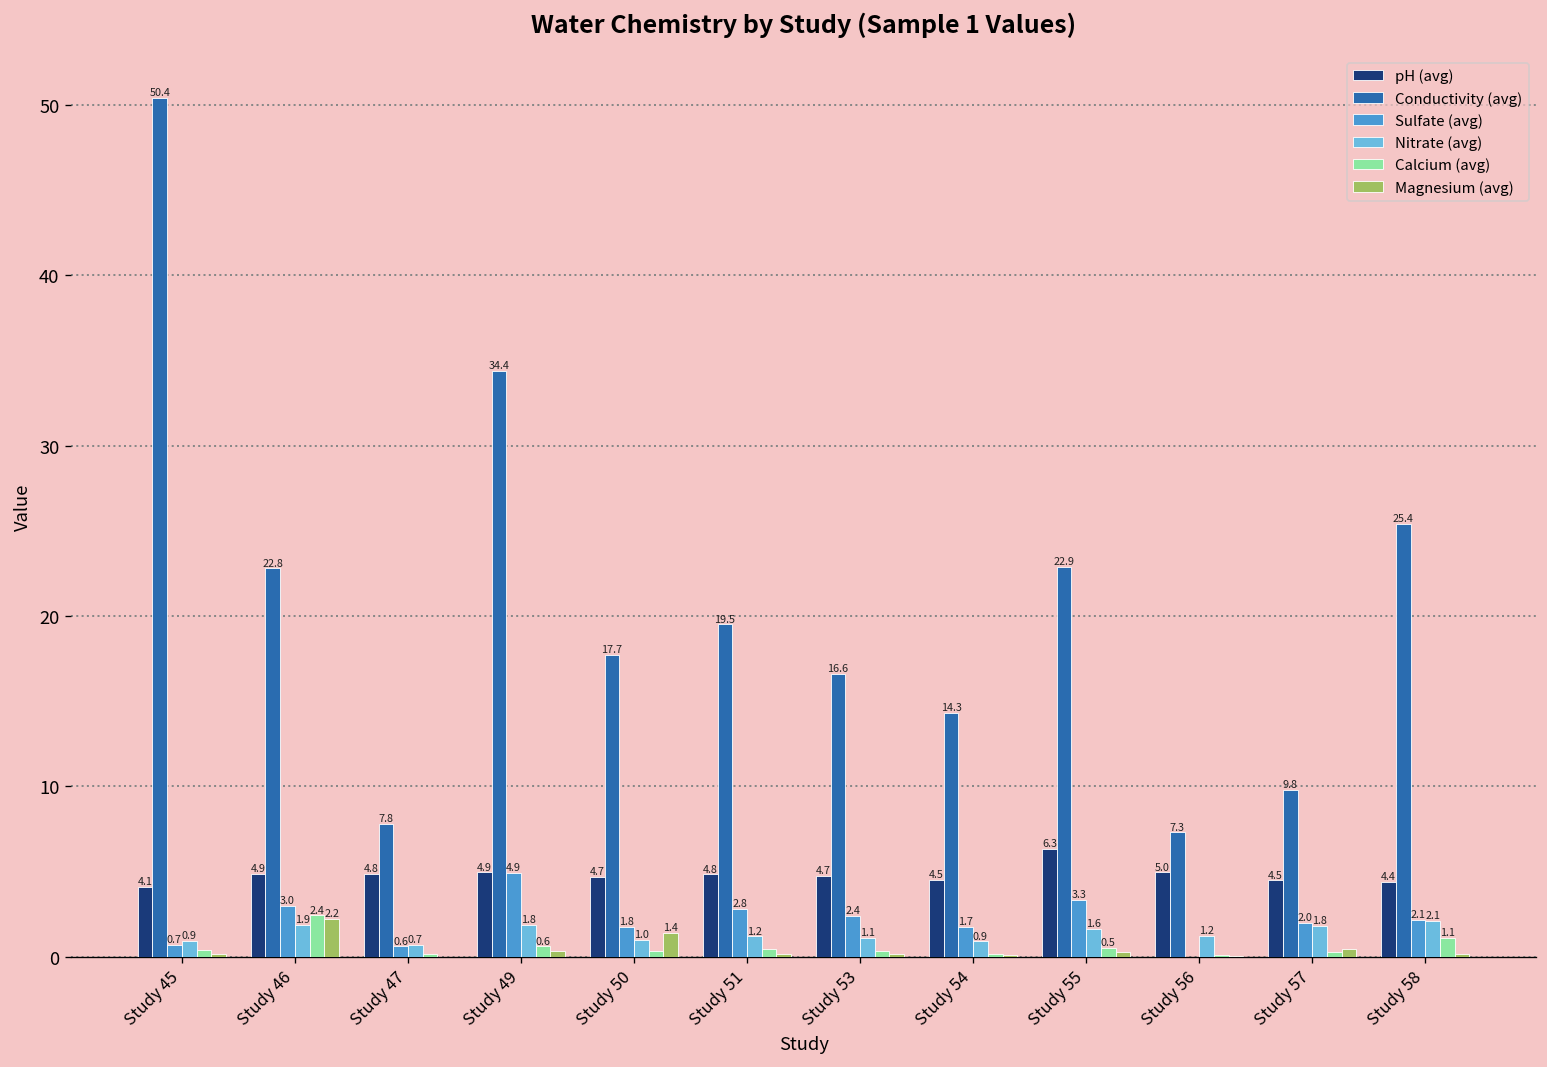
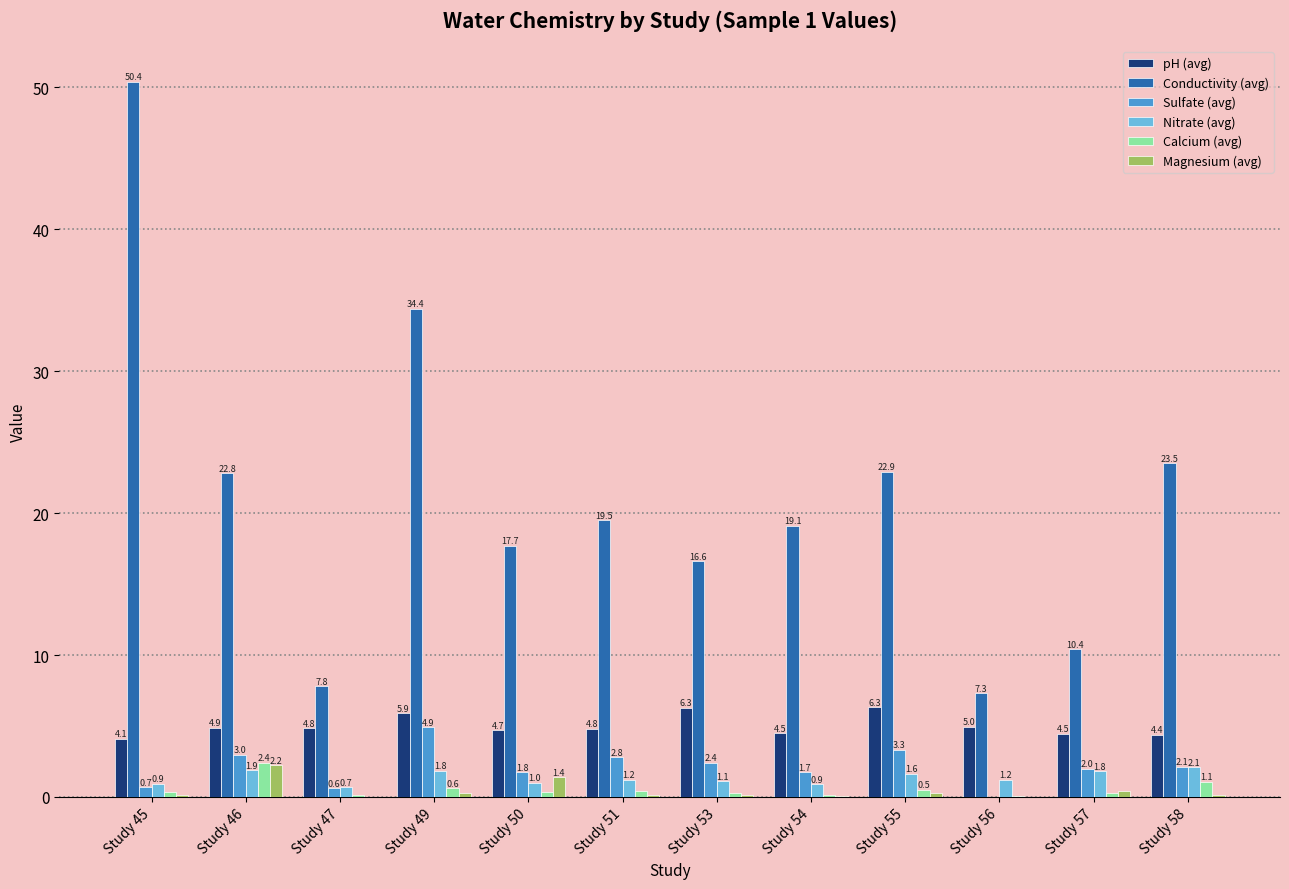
pH (avg), Study 49: 4.9 -> 5.9
pH (avg), Study 53: 4.7 -> 6.3
Conductivity (avg), Study 54: 14.3 -> 19.1
Conductivity (avg), Study 57: 9.8 -> 10.4
Conductivity (avg), Study 58: 25.4 -> 23.5
